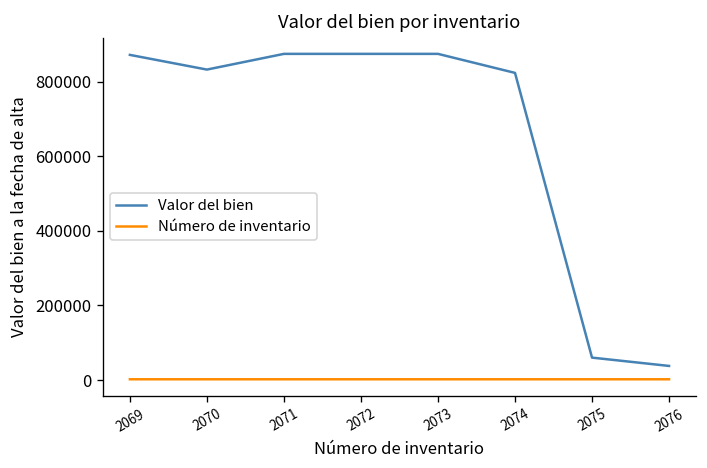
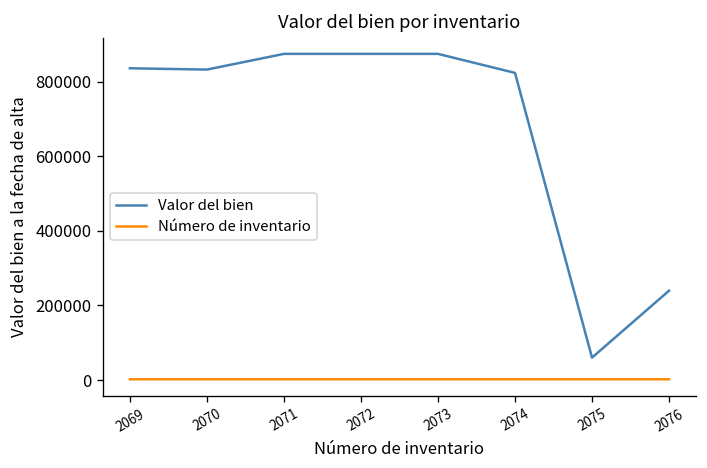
Valor del bien, 2069: 870000 -> 840000
Valor del bien, 2076: 40000 -> 240000
